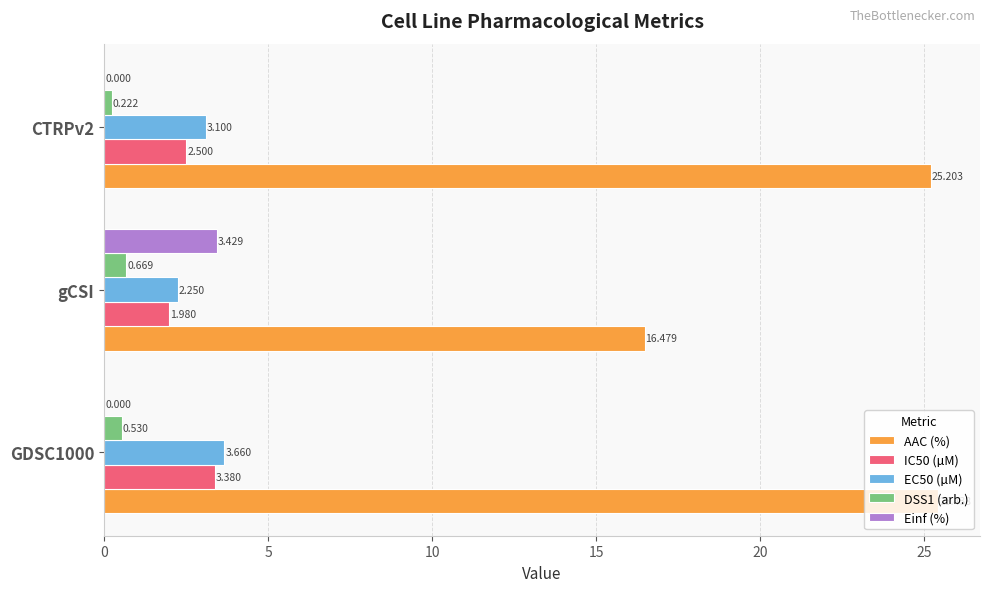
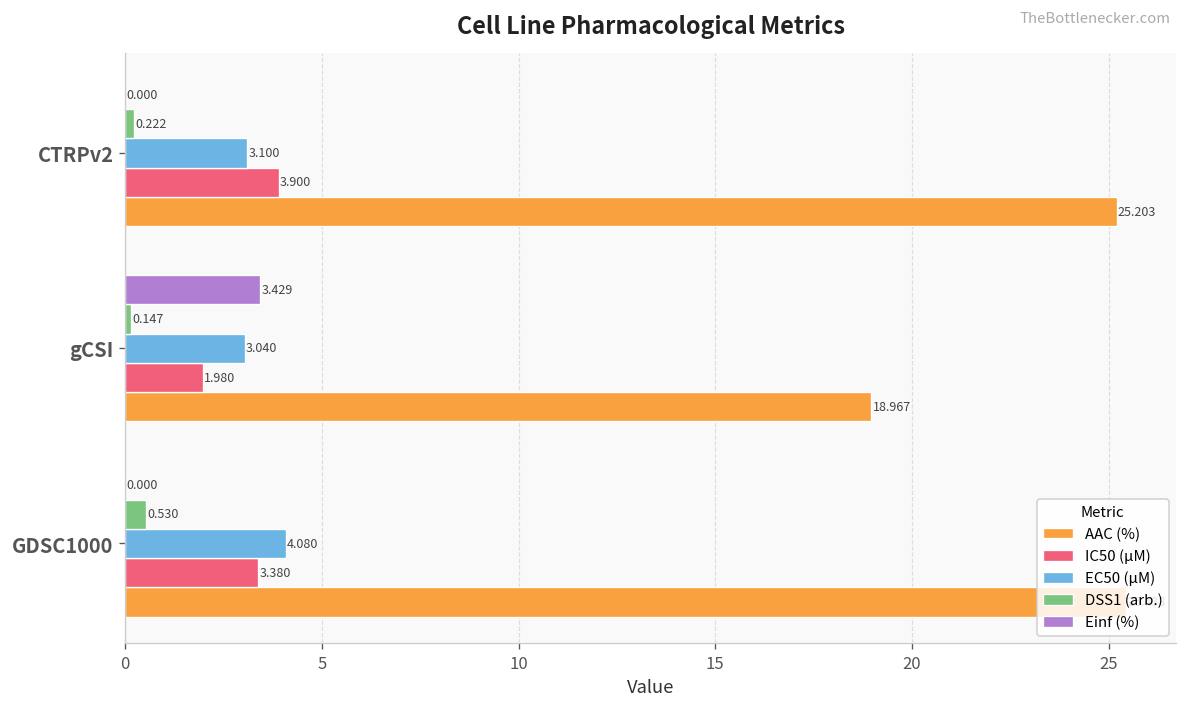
IC50 (µM), CTRPv2: 2.500 -> 3.900
DSS1 (arb.), gCSI: 0.669 -> 0.147
EC50 (µM), gCSI: 2.250 -> 3.040
AAC (%), gCSI: 16.479 -> 18.967
EC50 (µM), GDSC1000: 3.660 -> 4.080
